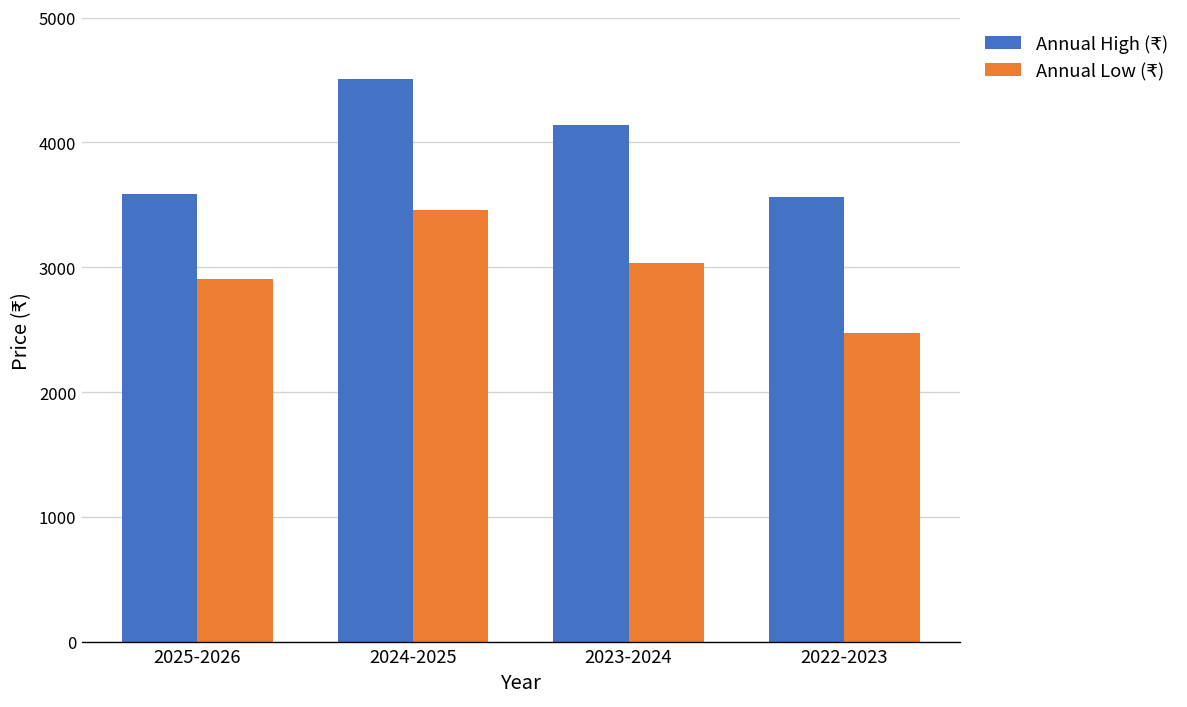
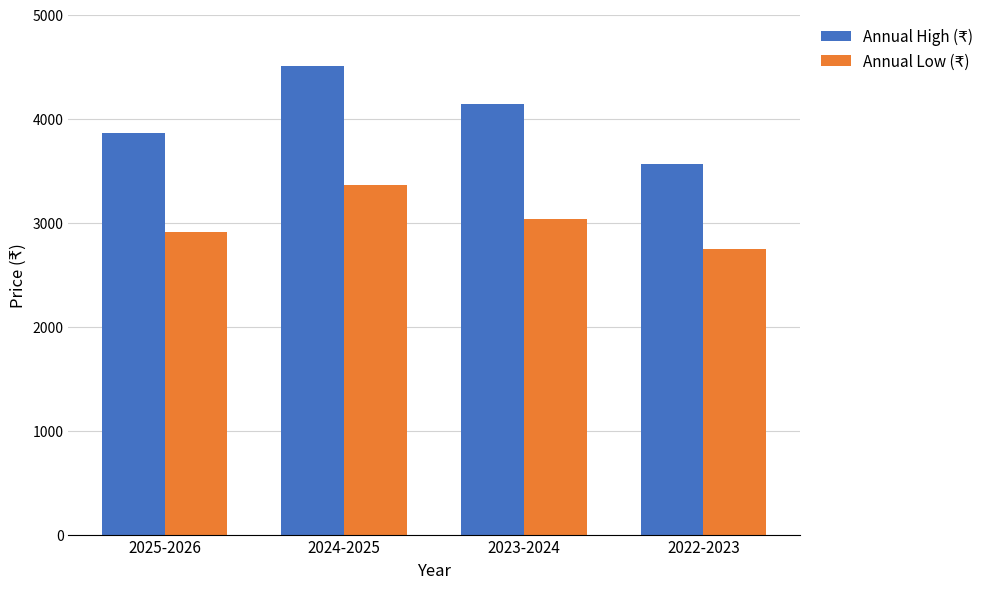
Annual High (₹), 2025-2026: 3580 -> 3860
Annual Low (₹), 2024-2025: 3460 -> 3360
Annual Low (₹), 2022-2023: 2470 -> 2740
